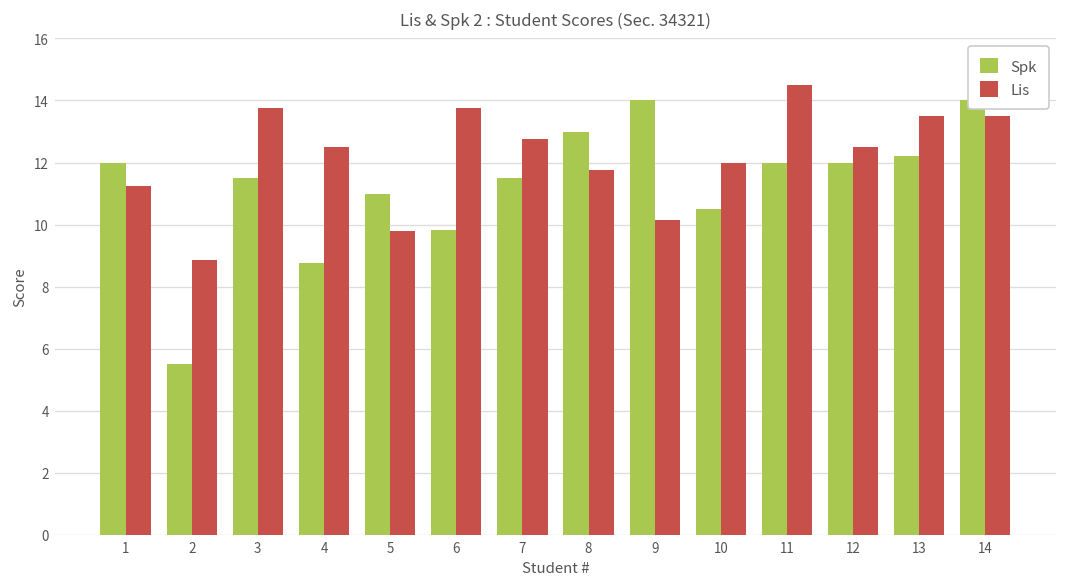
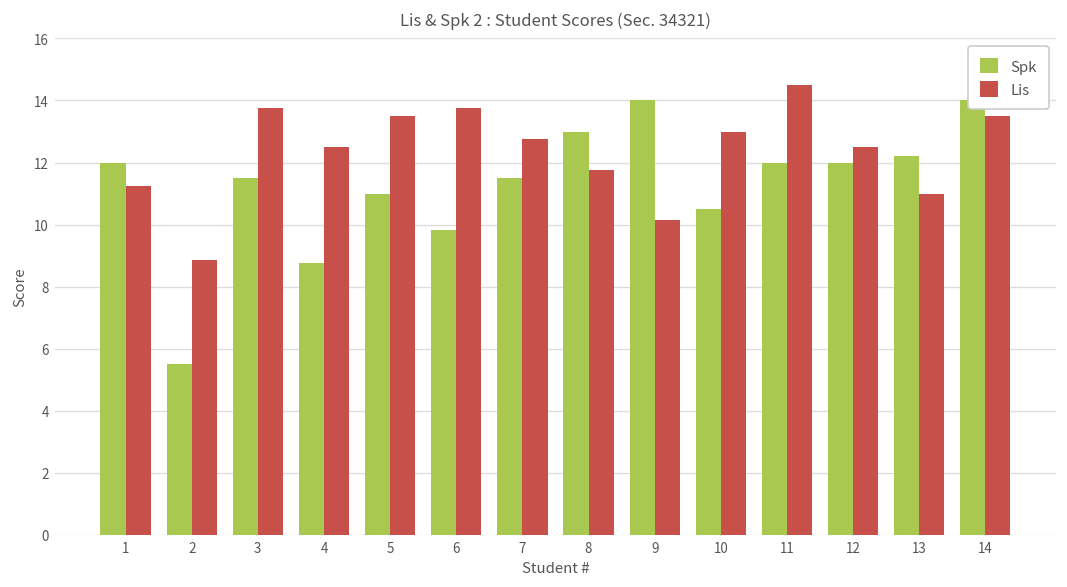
Lis, 5: 9.8 -> 13.5
Lis, 10: 12 -> 13
Lis, 13: 13.5 -> 11.0
